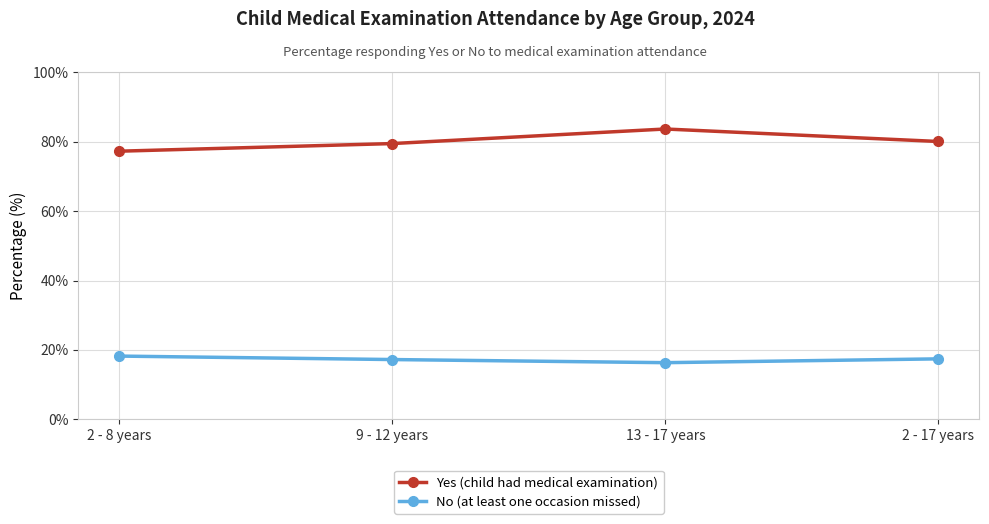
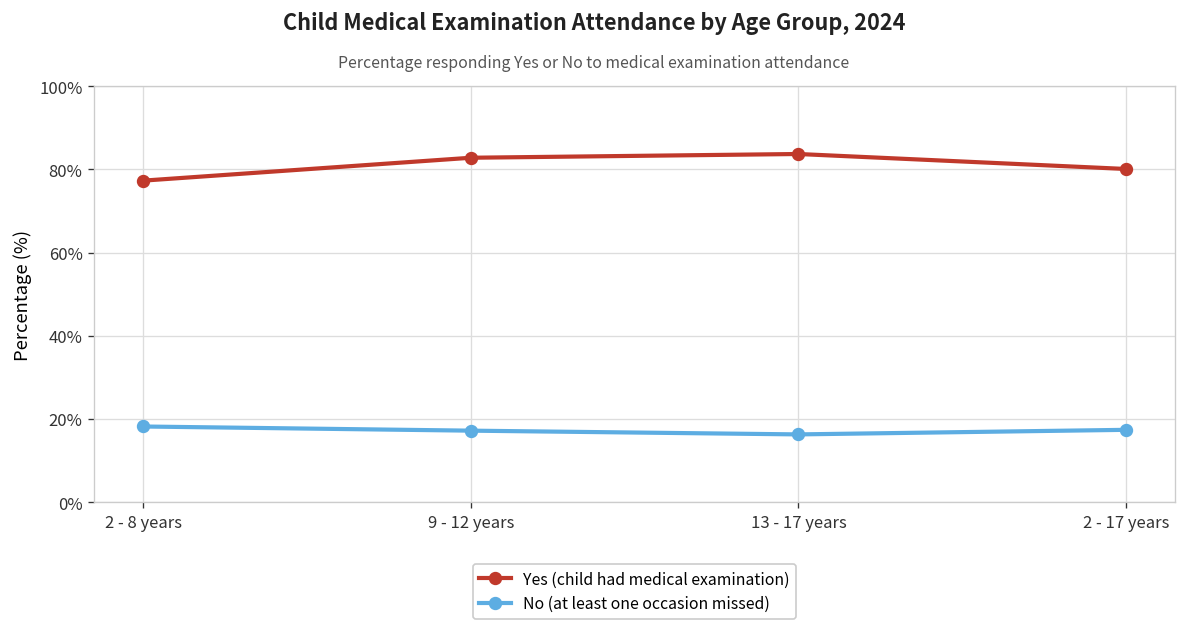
Yes (child had medical examination), 9 - 12 years: 80% -> 83%
